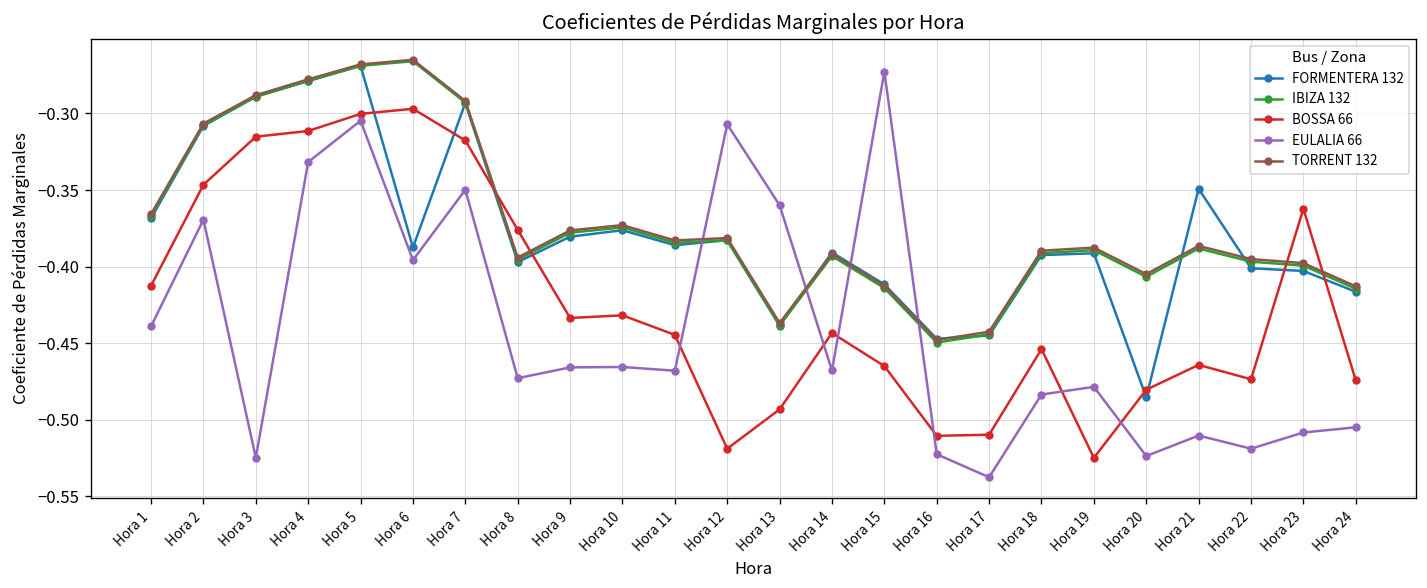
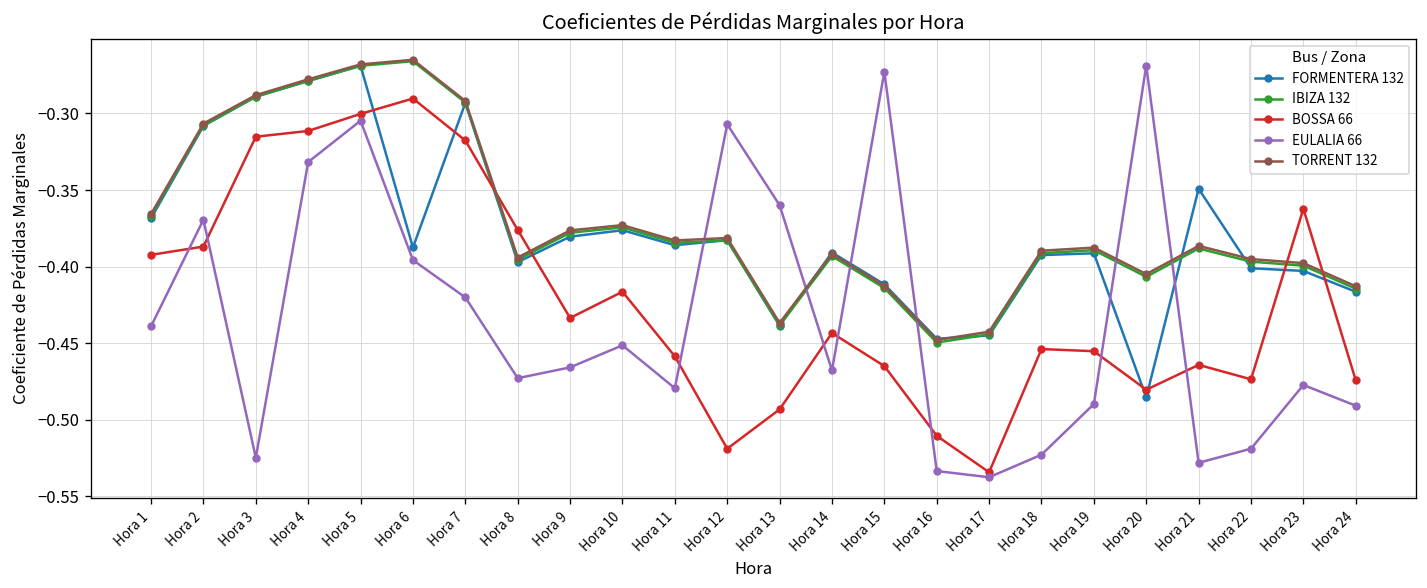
BOSSA 66, Hora 1: -0.413 -> -0.392
BOSSA 66, Hora 2: -0.347 -> -0.387
BOSSA 66, Hora 6: -0.297 -> -0.290
EULALIA 66, Hora 7: -0.350 -> -0.420
BOSSA 66, Hora 10: -0.432 -> -0.416
EULALIA 66, Hora 10: -0.466 -> -0.451
BOSSA 66, Hora 11: -0.445 -> -0.459
EULALIA 66, Hora 11: -0.468 -> -0.479
EULALIA 66, Hora 16: -0.523 -> -0.534
BOSSA 66, Hora 17: -0.510 -> -0.534
EULALIA 66, Hora 18: -0.484 -> -0.523
BOSSA 66, Hora 19: -0.525 -> -0.455
EULALIA 66, Hora 19: -0.479 -> -0.490
EULALIA 66, Hora 20: -0.524 -> -0.269
EULALIA 66, Hora 21: -0.510 -> -0.528
EULALIA 66, Hora 23: -0.508 -> -0.477
EULALIA 66, Hora 24: -0.505 -> -0.491
